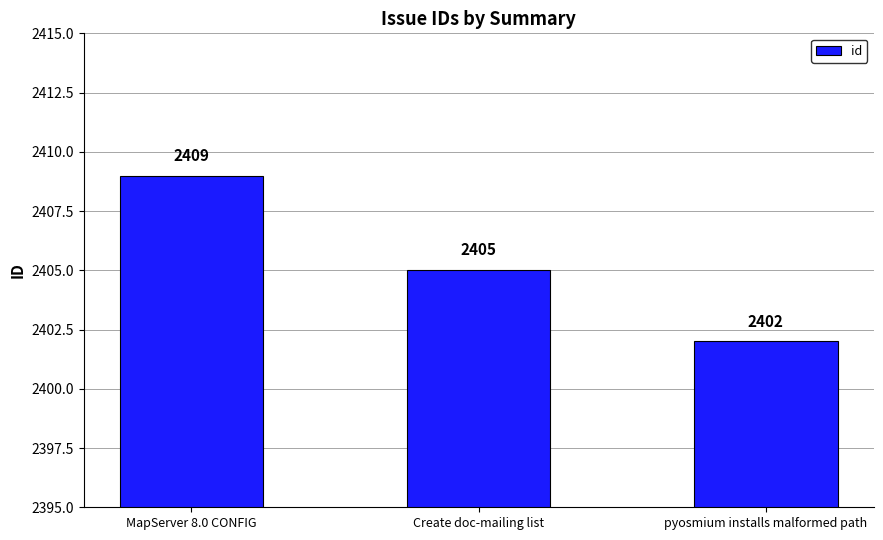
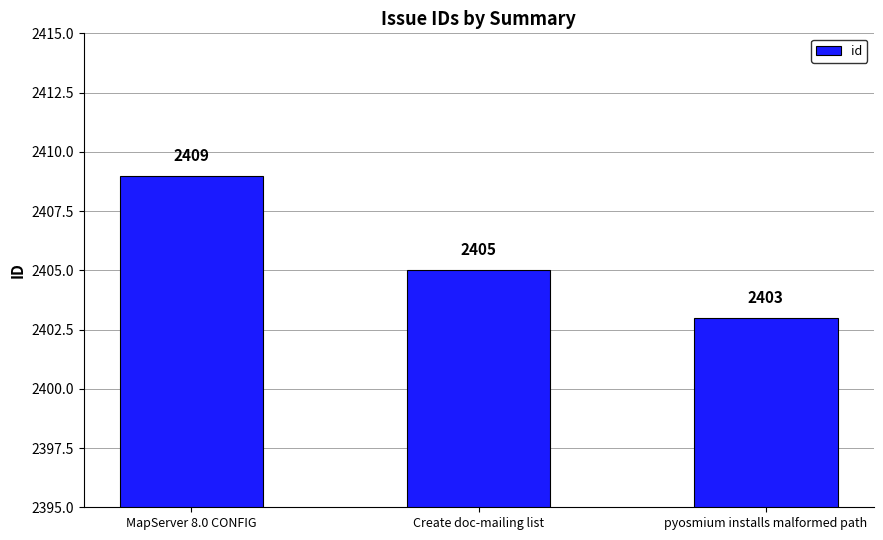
pyosmium installs malformed path: 2402 -> 2403
